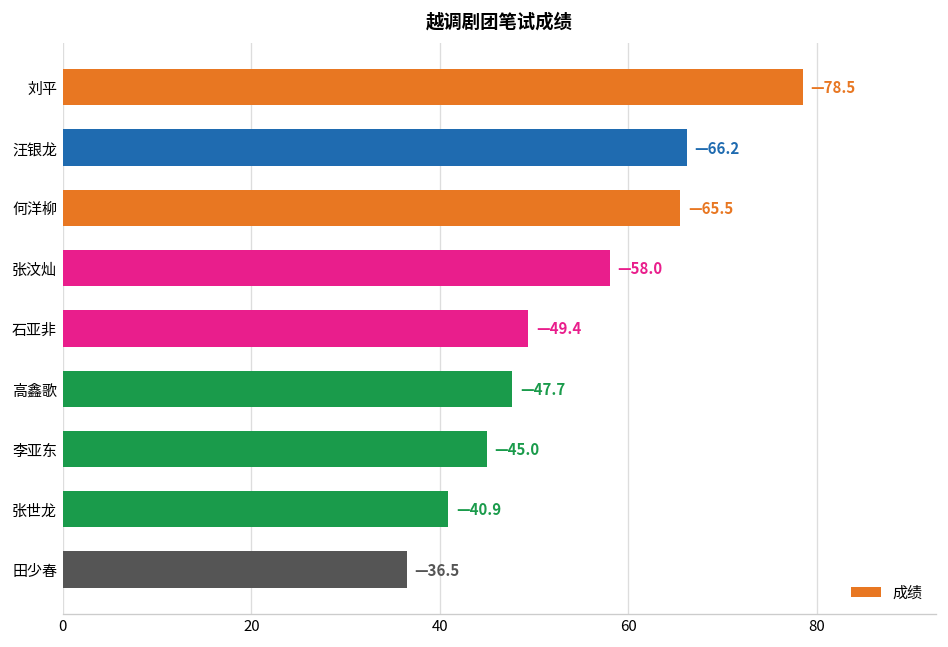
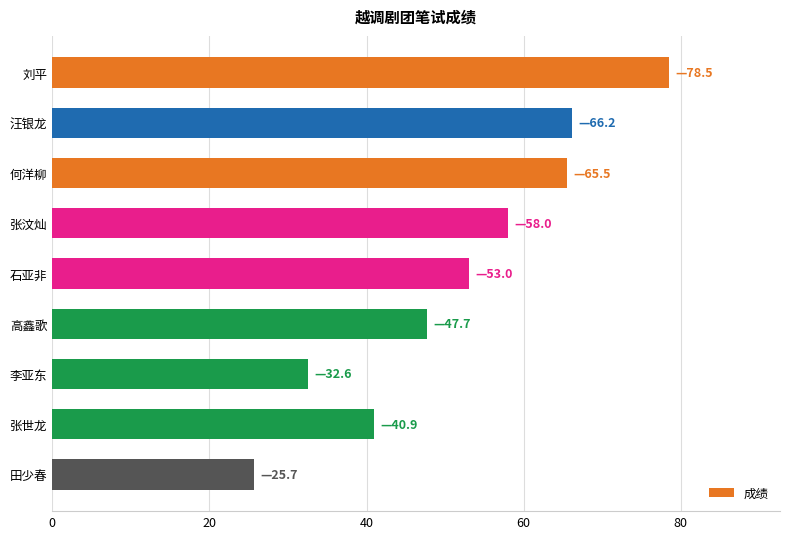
石亚非: 49.4 -> 53.0
李亚东: 45.0 -> 32.6
田少春: 36.5 -> 25.7
